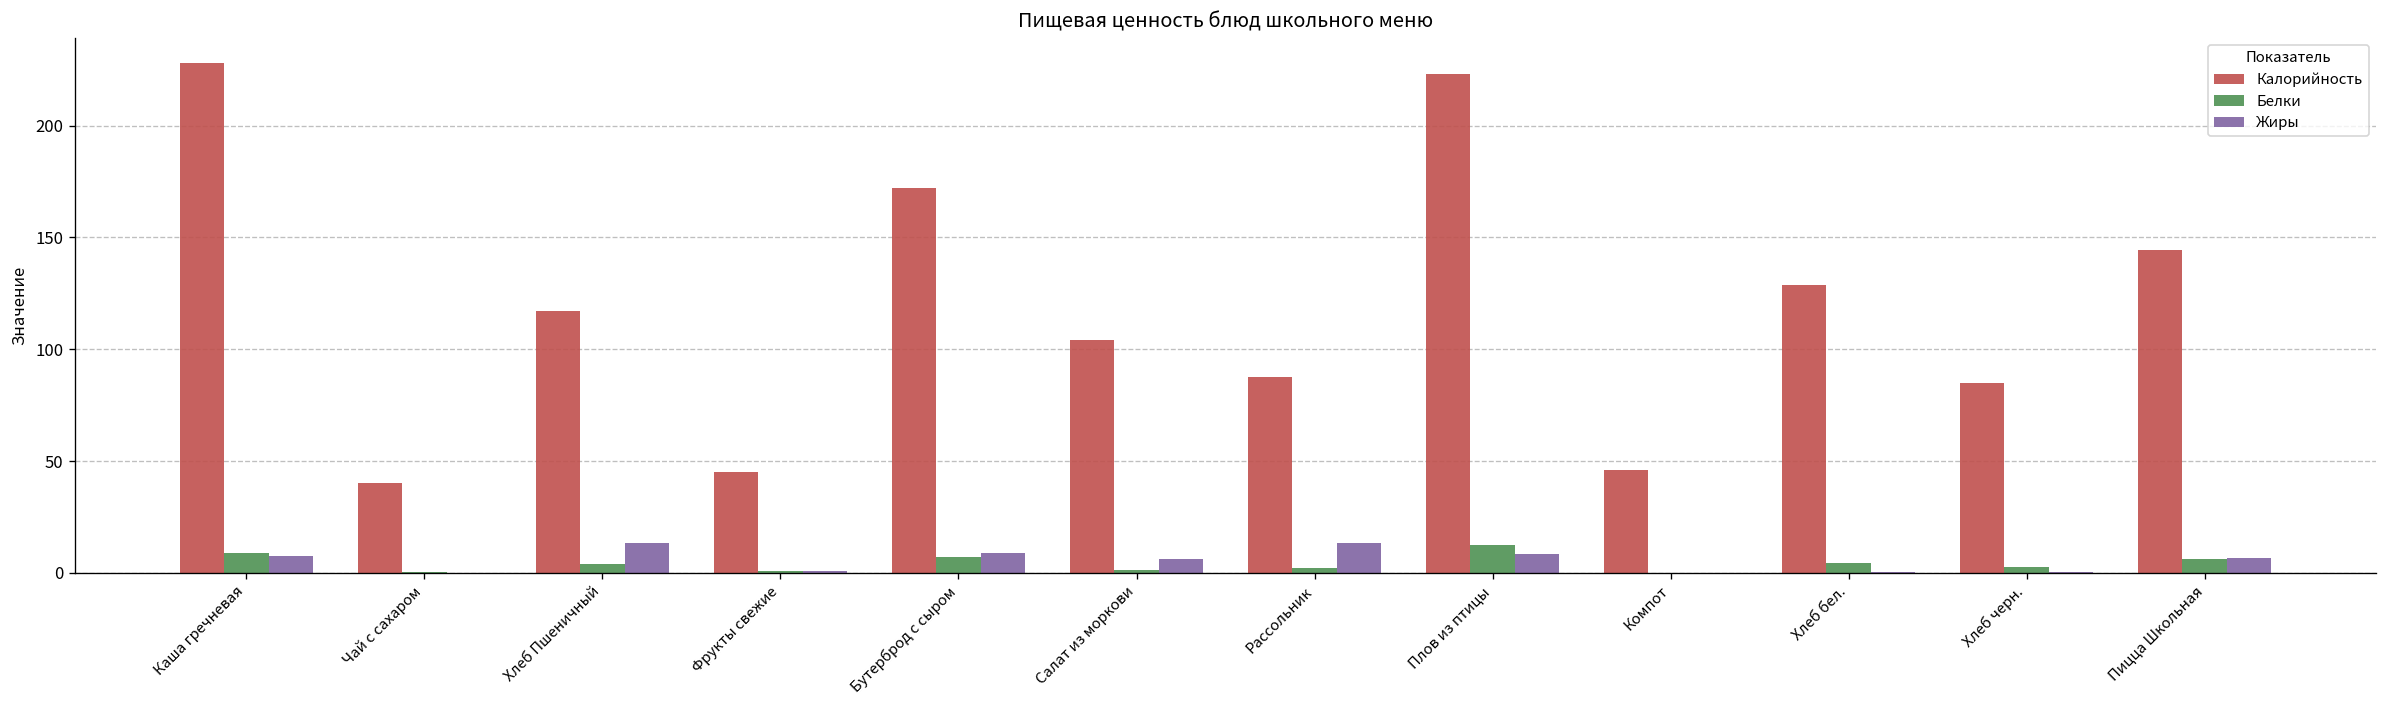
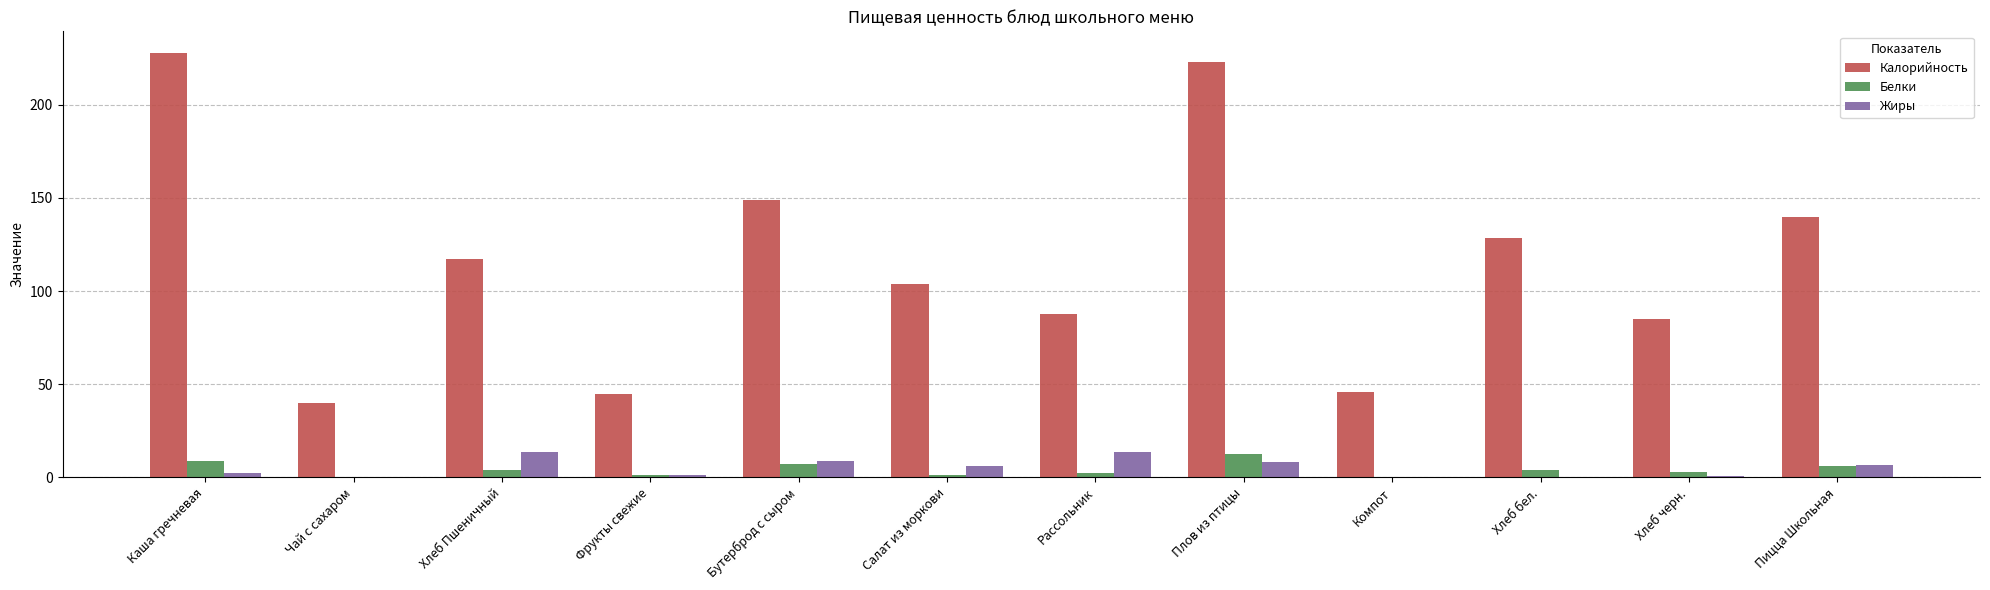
Жиры, Каша гречневая: 7 -> 3
Калорийность, Бутерброд с сыром: 172 -> 149
Калорийность, Пицца Школьная: 145 -> 140
